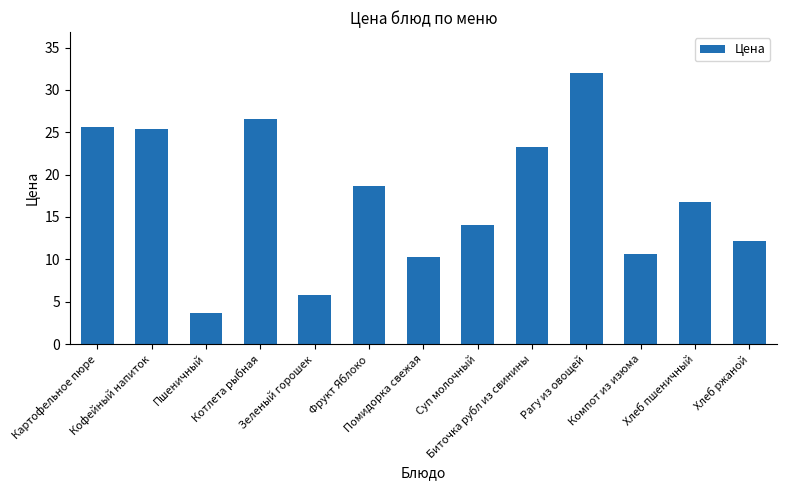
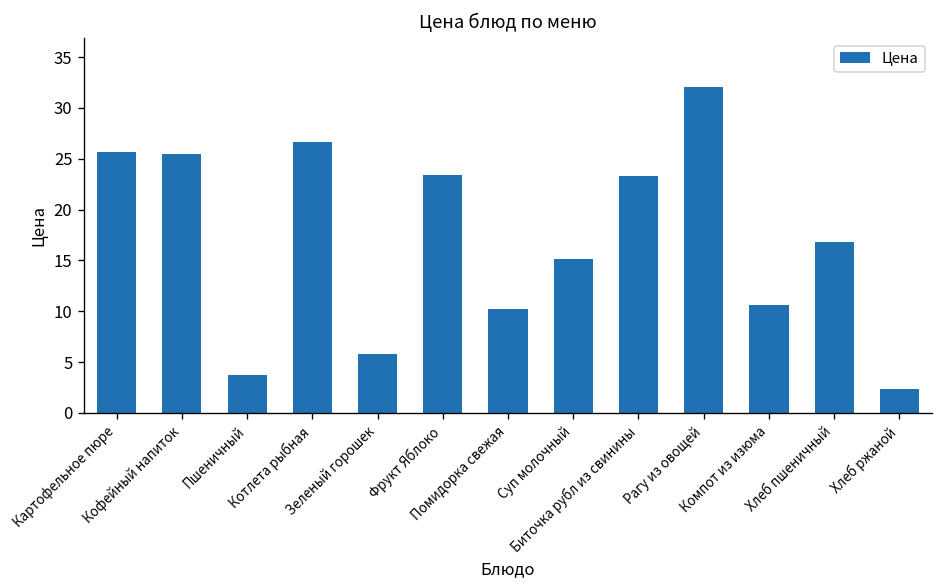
Фрукт Яблоко: 19 -> 23
Суп молочный: 14 -> 15
Хлеб ржаной: 12 -> 2
